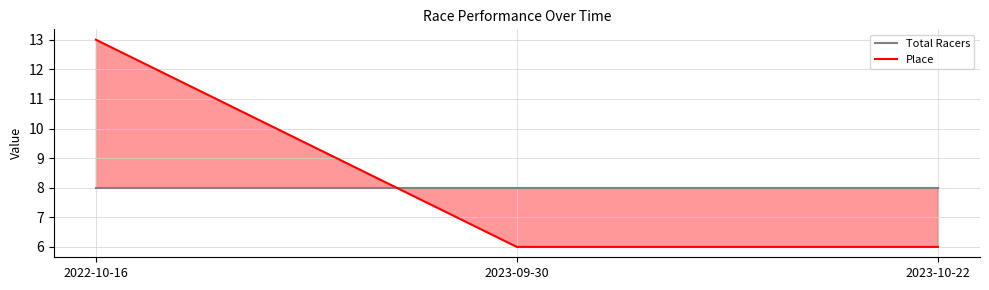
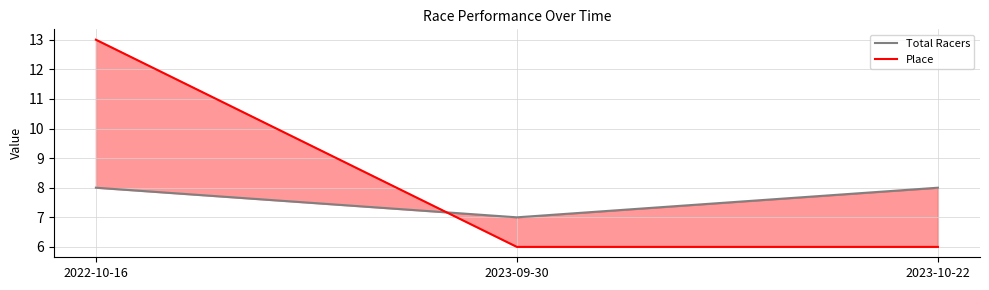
Total Racers, 2023-09-30: 8 -> 7
